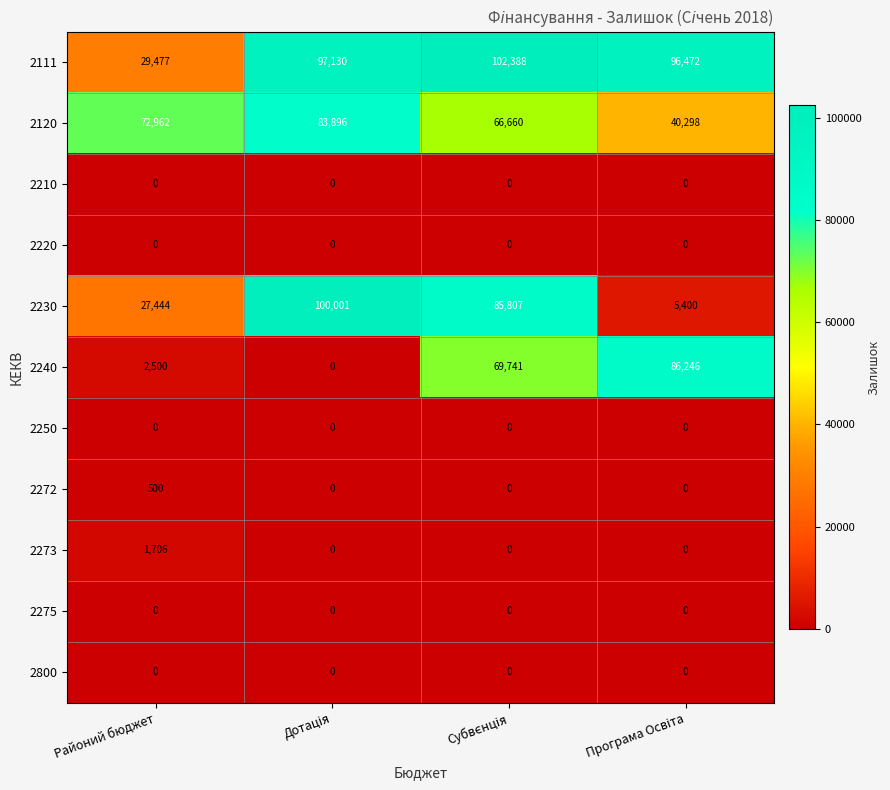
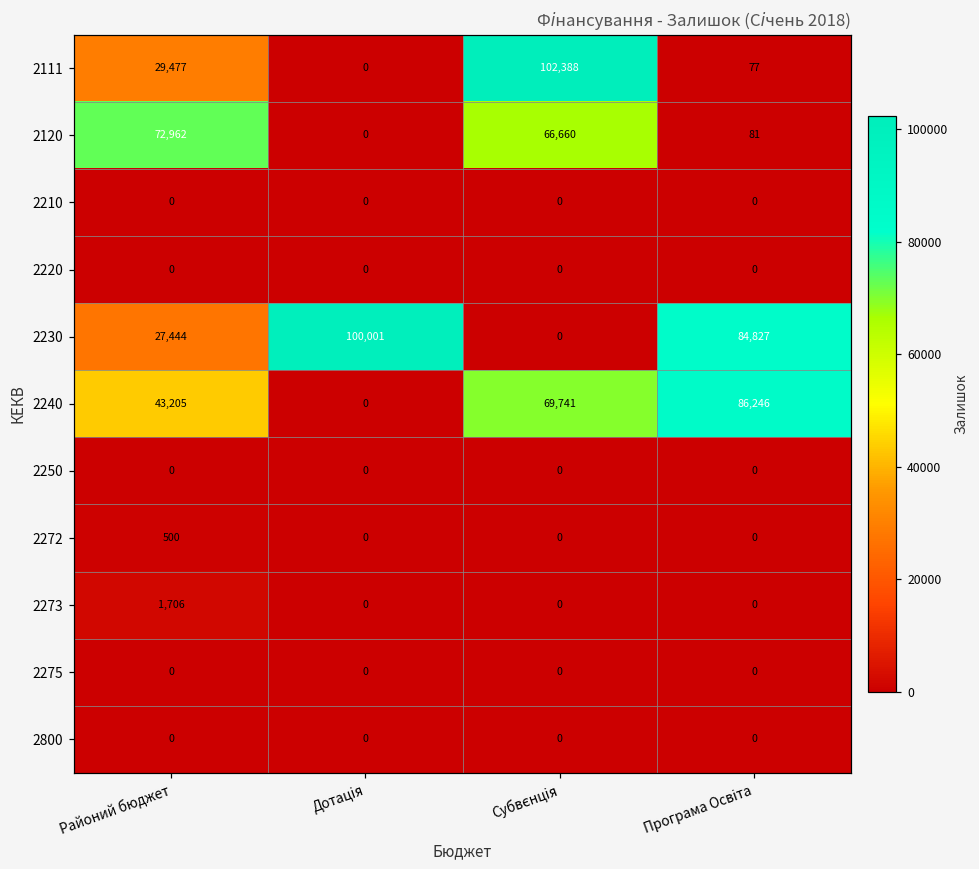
2111, Дотація: 97,130 -> 0
2111, Програма Освіта: 96,472 -> 77
2120, Дотація: 83,896 -> 0
2120, Програма Освіта: 40,298 -> 81
2230, Субвєнція: 85,807 -> 0
2230, Програма Освіта: 5,400 -> 84,827
2240, Районий бюджет: 2,500 -> 43,205
